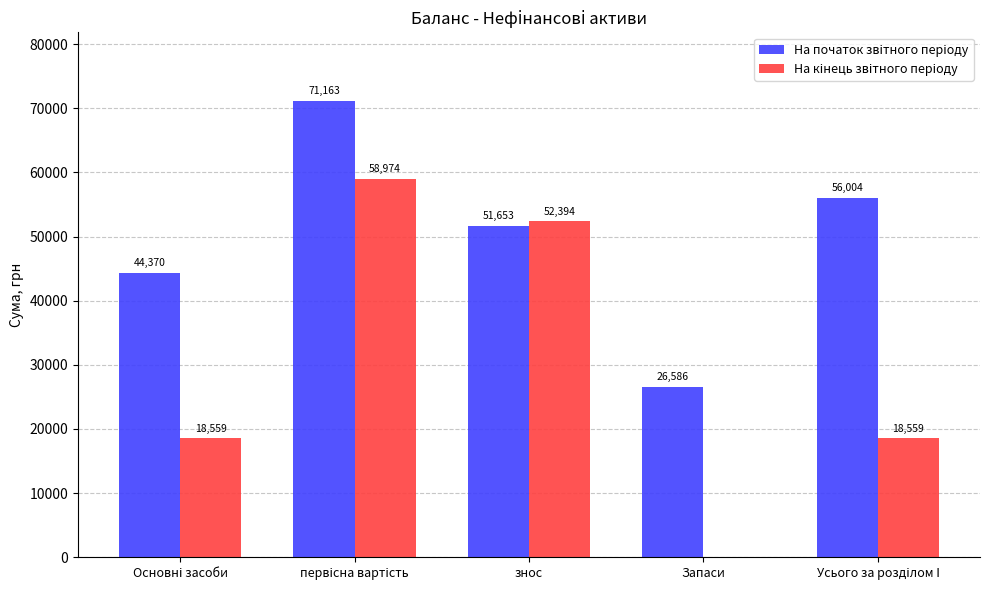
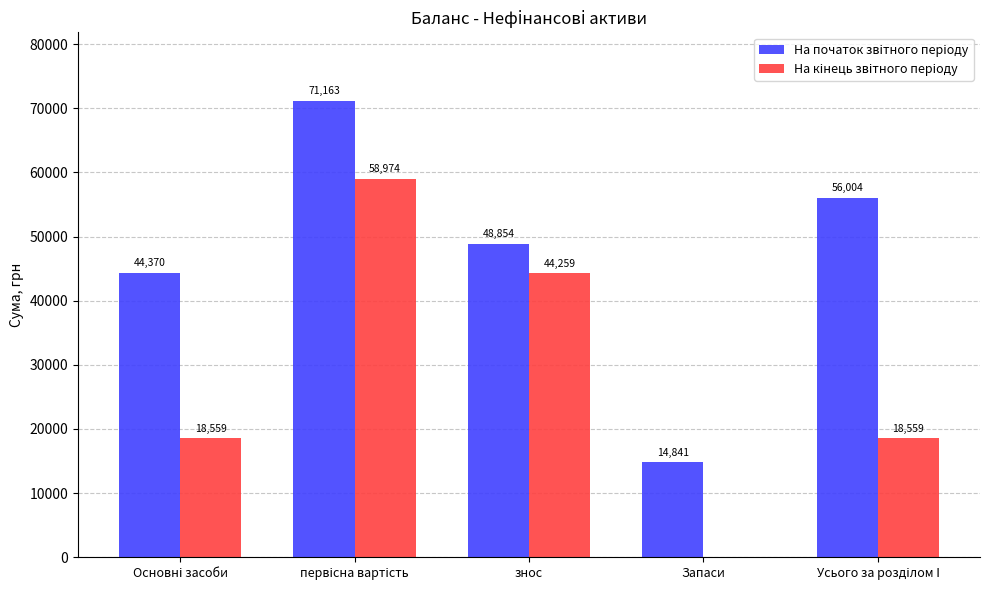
На початок звітного періоду, знос: 51,653 -> 48,854
На кінець звітного періоду, знос: 52,394 -> 44,259
На початок звітного періоду, Запаси: 26,586 -> 14,841
